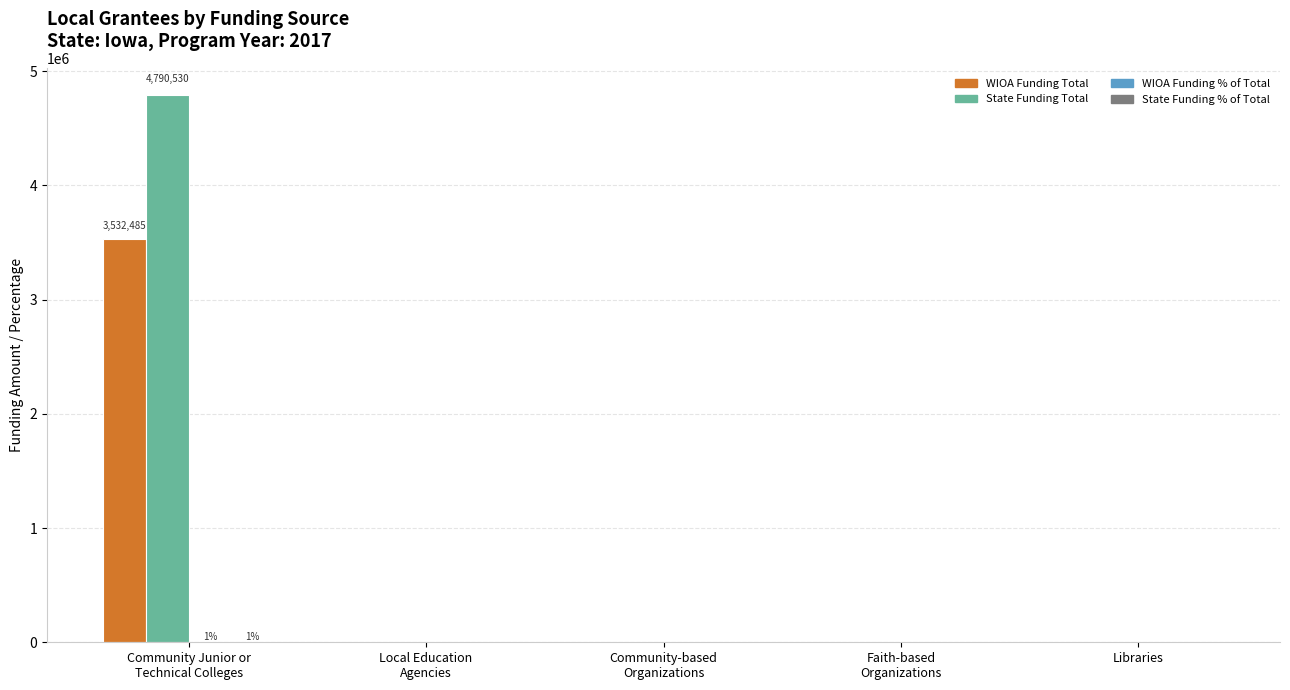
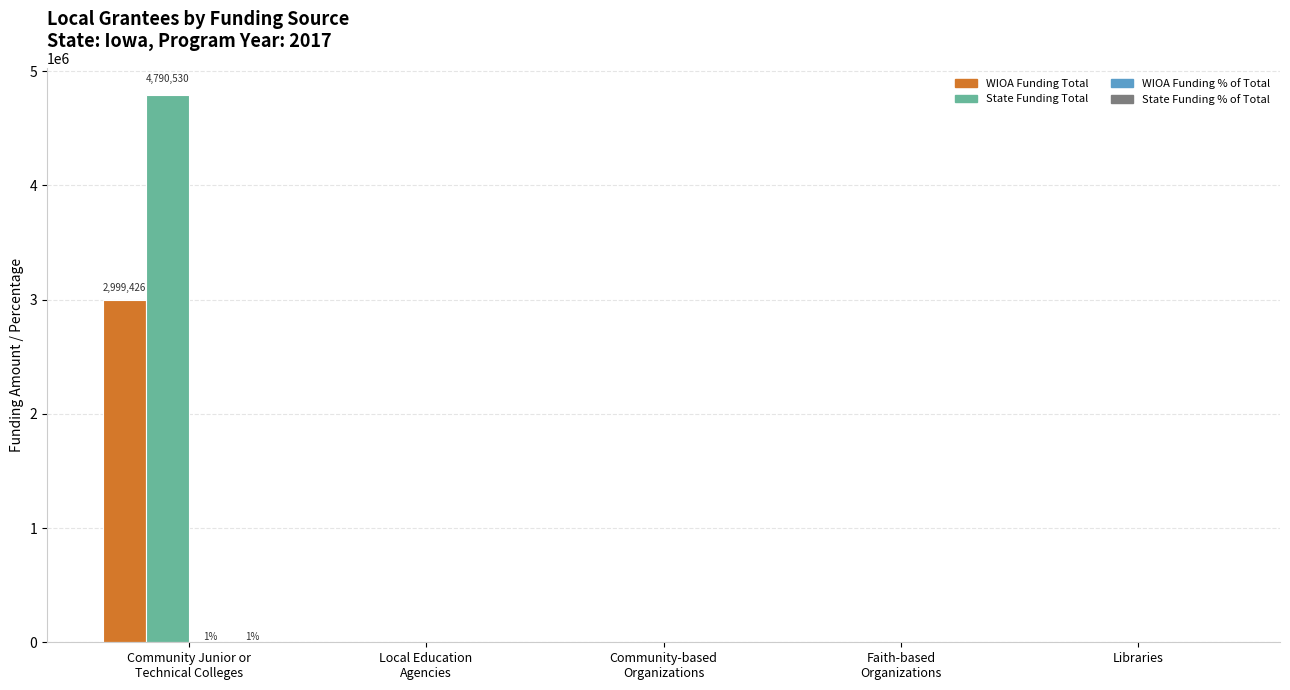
WIOA Funding Total, Community Junior or Technical Colleges: 3,532,485 -> 2,999,426
